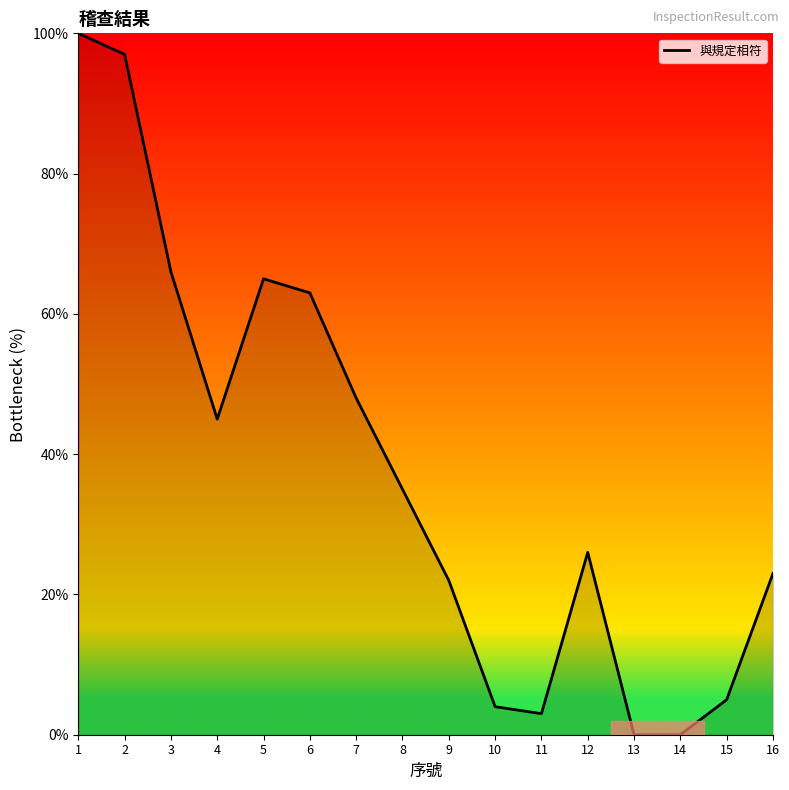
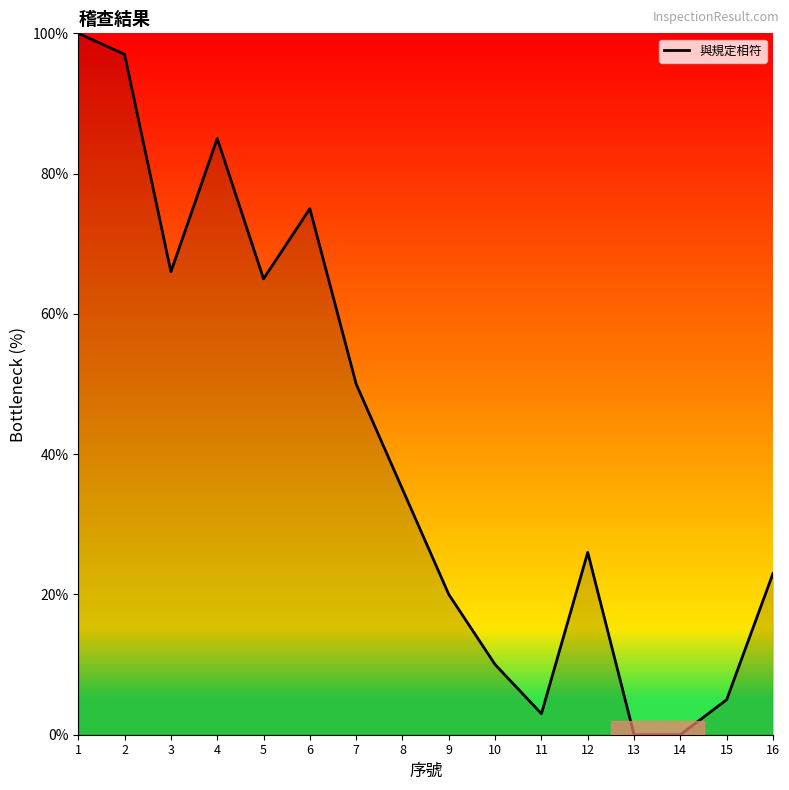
4: 45% -> 85%
6: 63% -> 75%
7: 48% -> 50%
9: 22% -> 20%
10: 4% -> 10%
